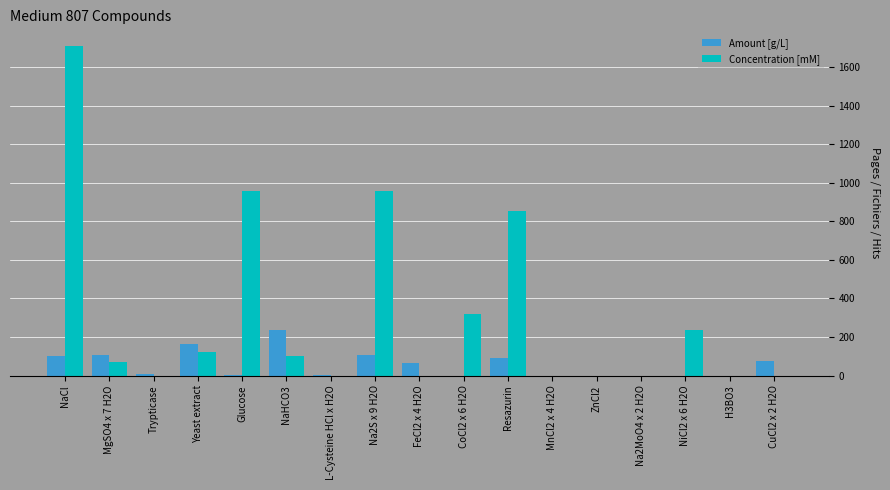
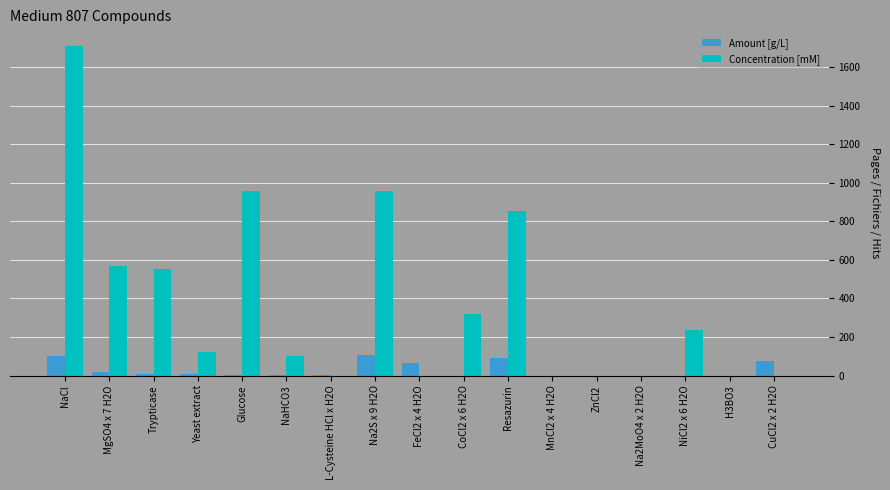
Amount [g/L], MgSO4 x 7 H2O: 110 -> 20
Concentration [mM], MgSO4 x 7 H2O: 70 -> 570
Concentration [mM], Trypticase: 0 -> 550
Amount [g/L], Yeast extract: 160 -> 10
Amount [g/L], NaHCO3: 240 -> 0
